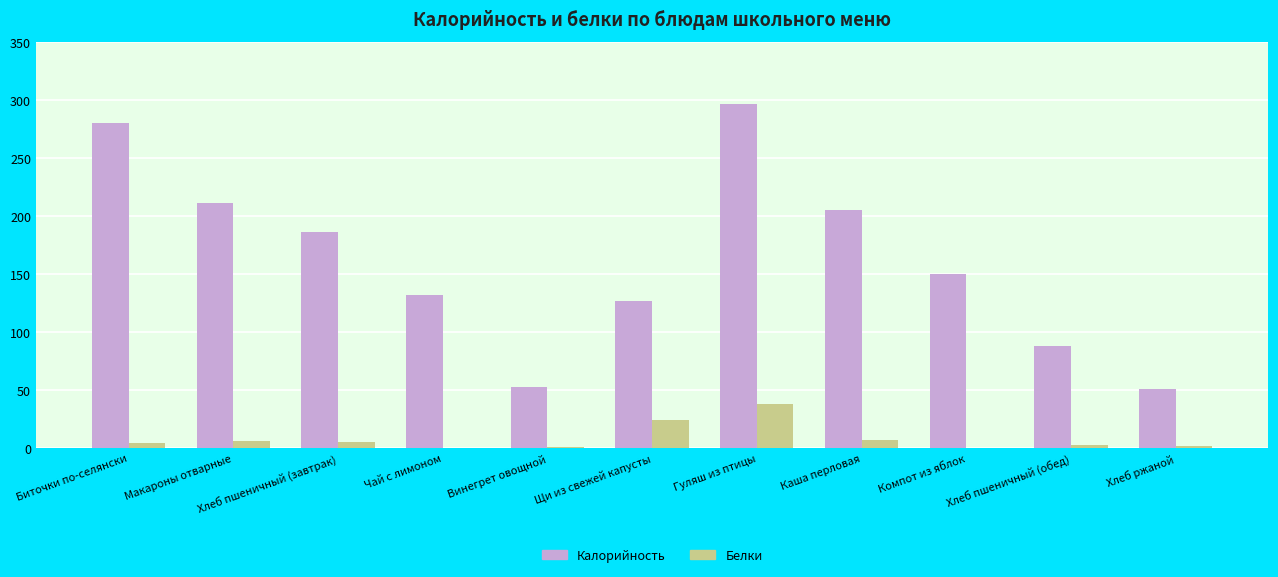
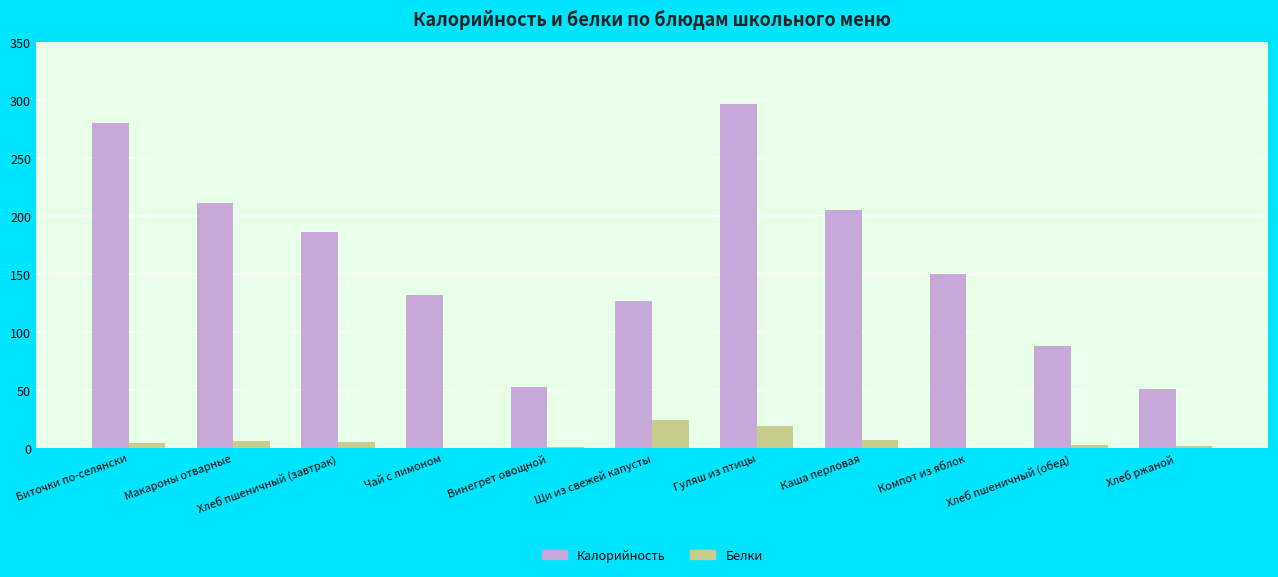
Белки, Гуляш из птицы: 38 -> 19
